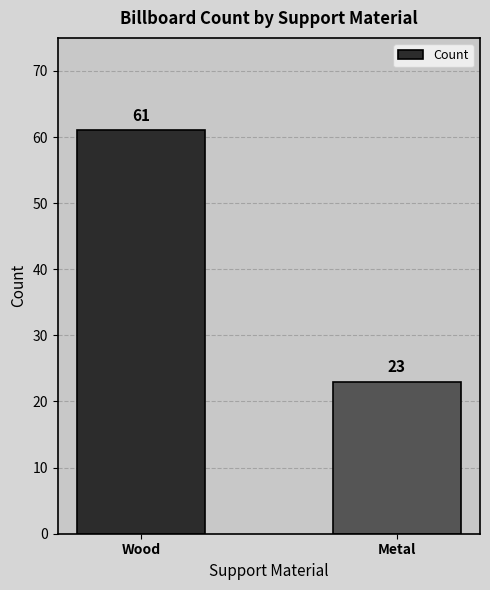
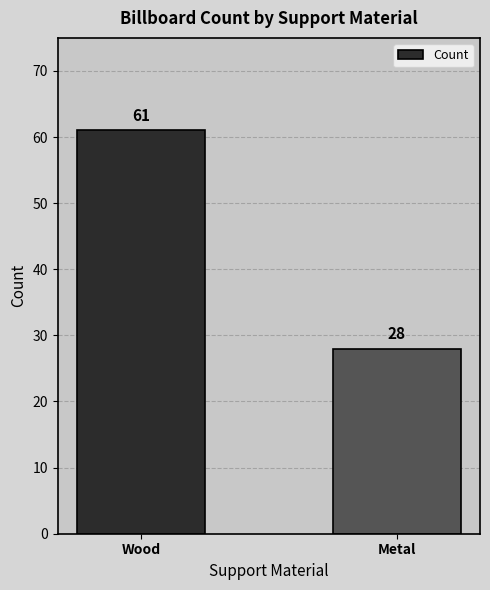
Metal: 23 -> 28
